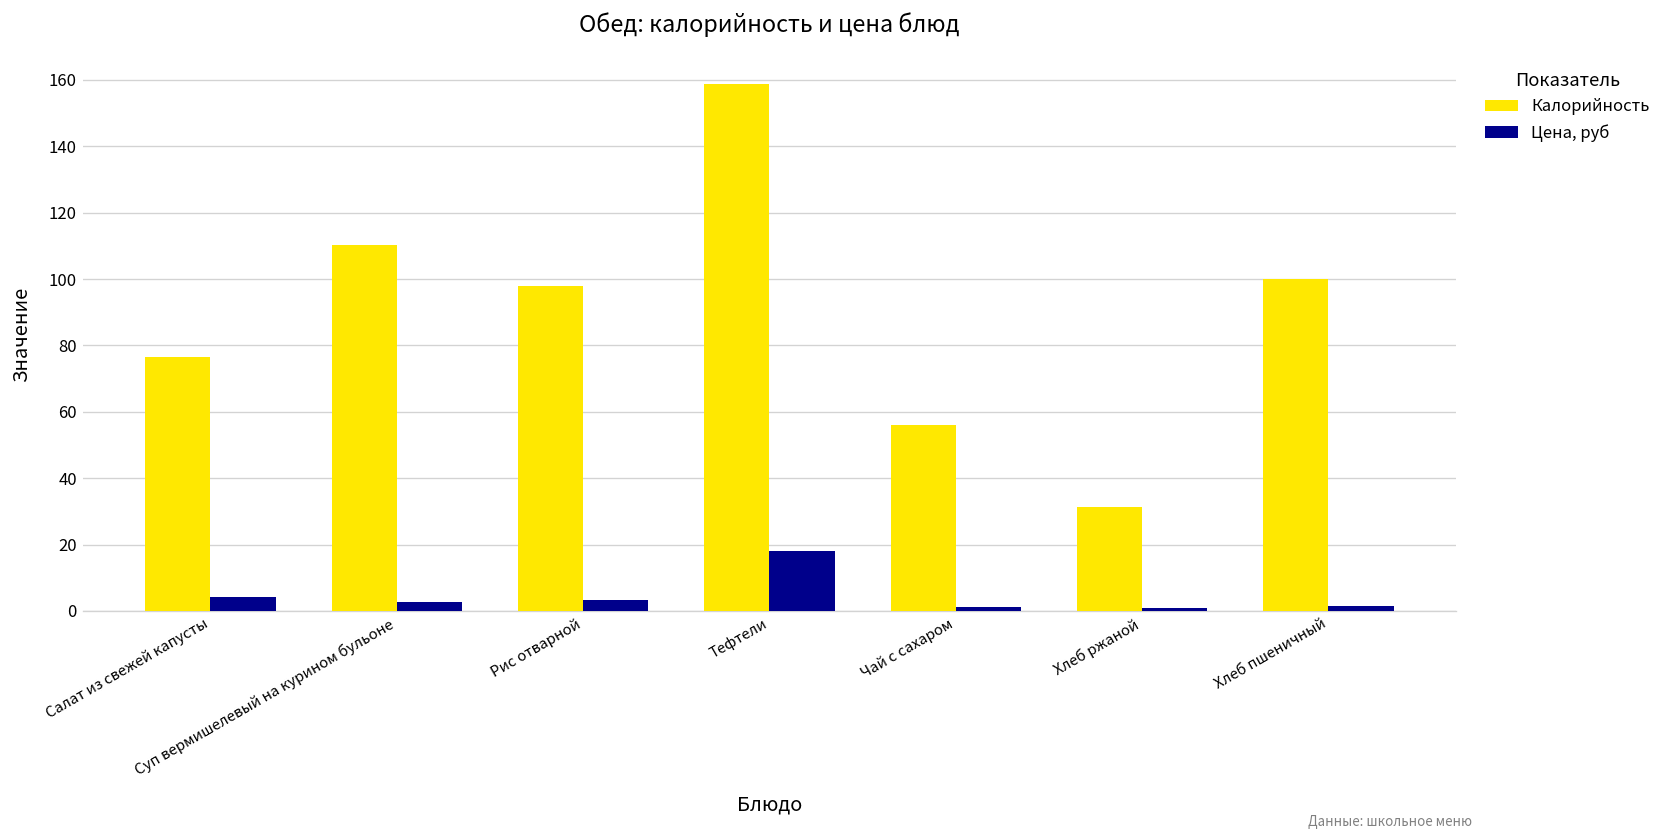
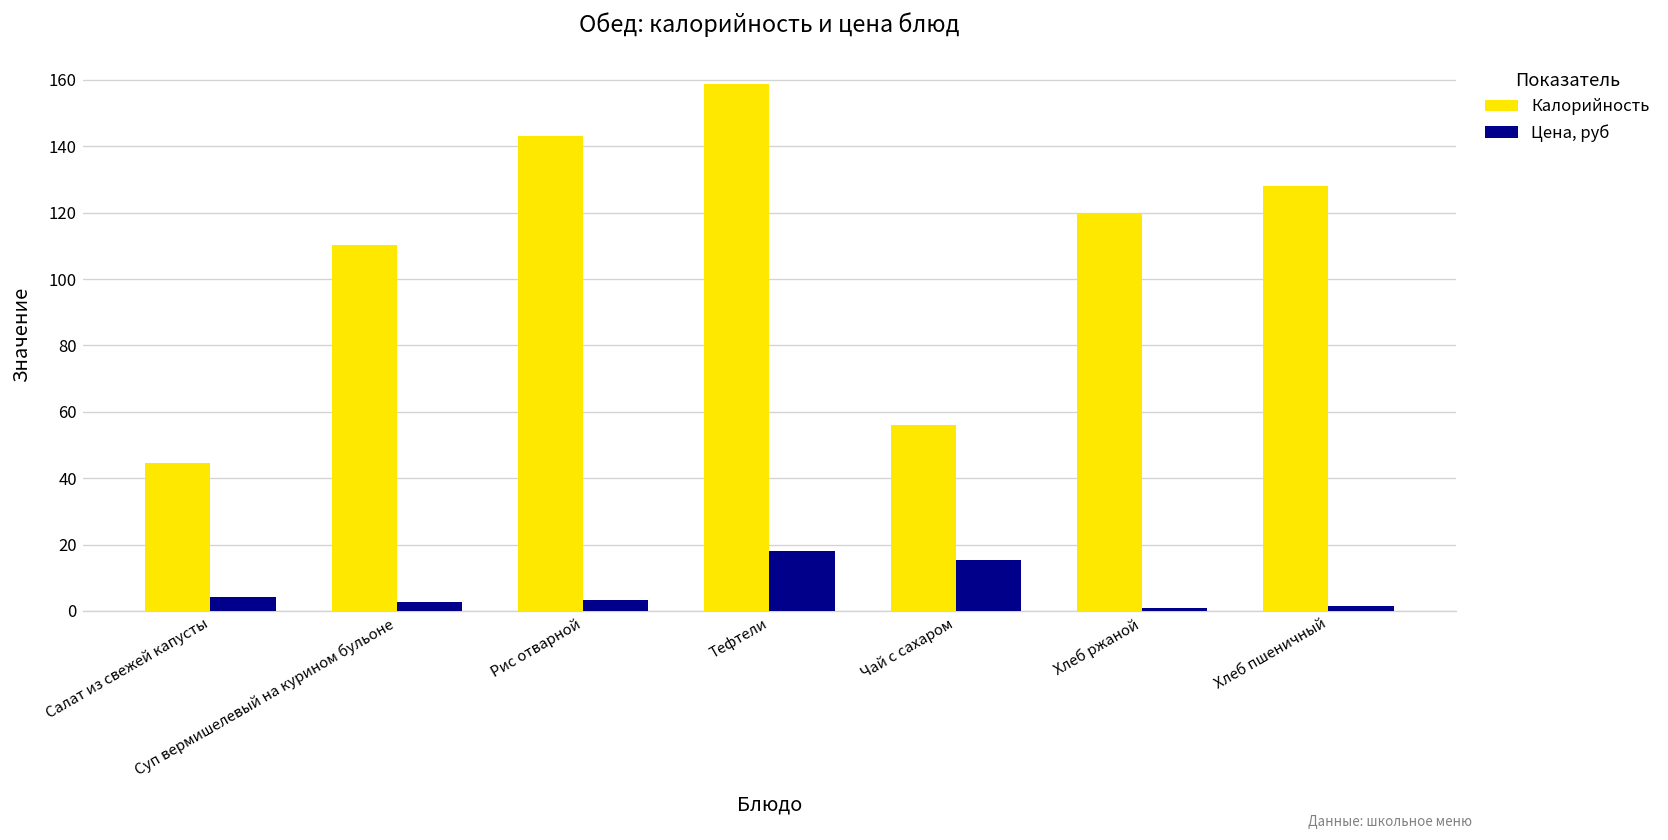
Калорийность, Салат из свежей капусты: 76 -> 44
Калорийность, Рис отварной: 98 -> 143
Цена, руб, Чай с сахаром: 1 -> 15
Калорийность, Хлеб ржаной: 31 -> 120
Калорийность, Хлеб пшеничный: 100 -> 128
